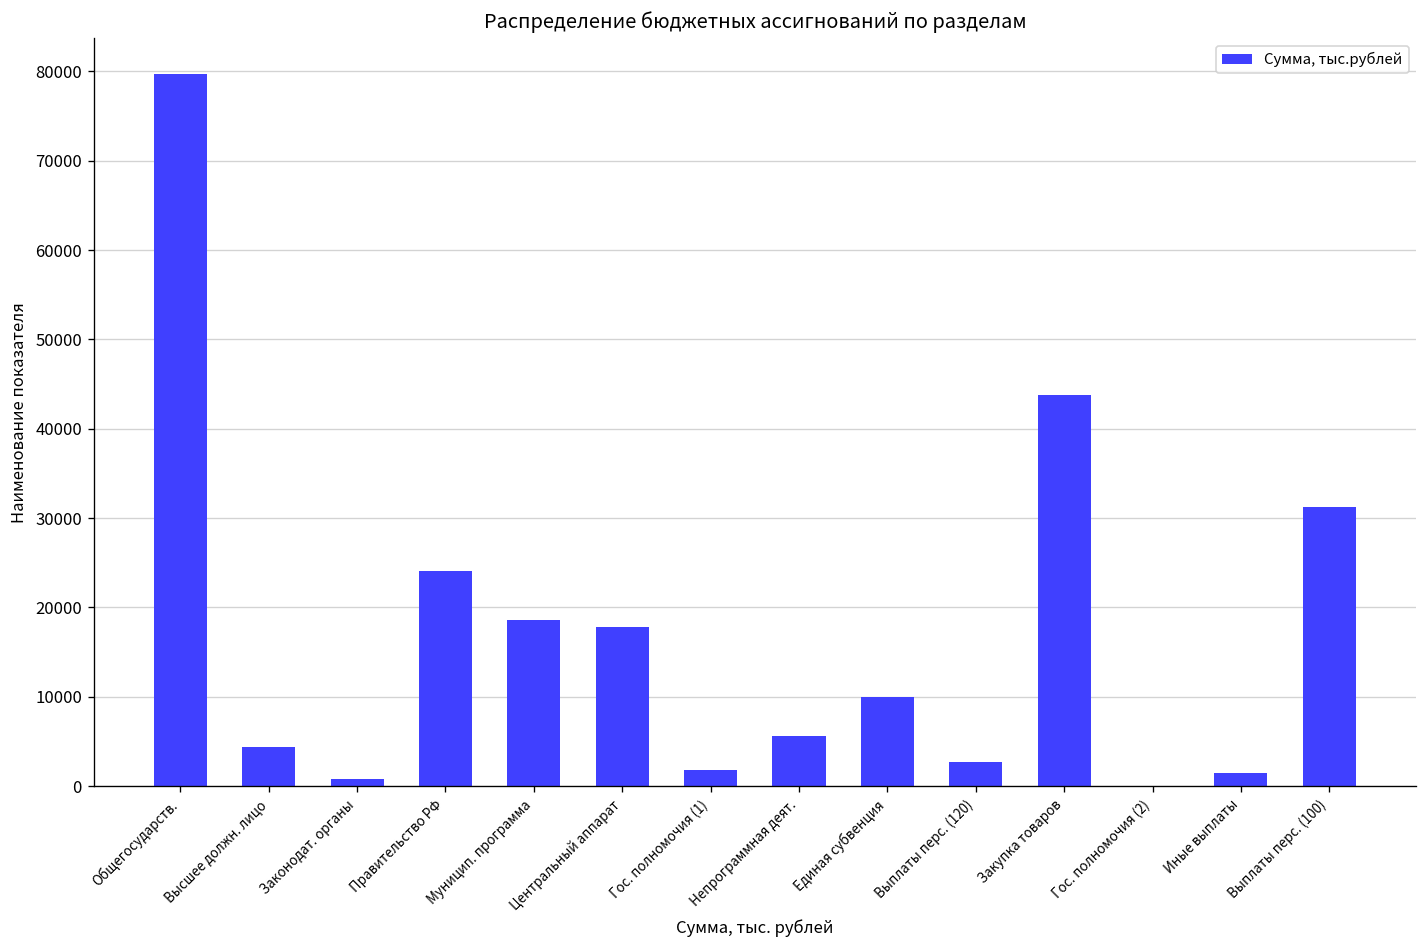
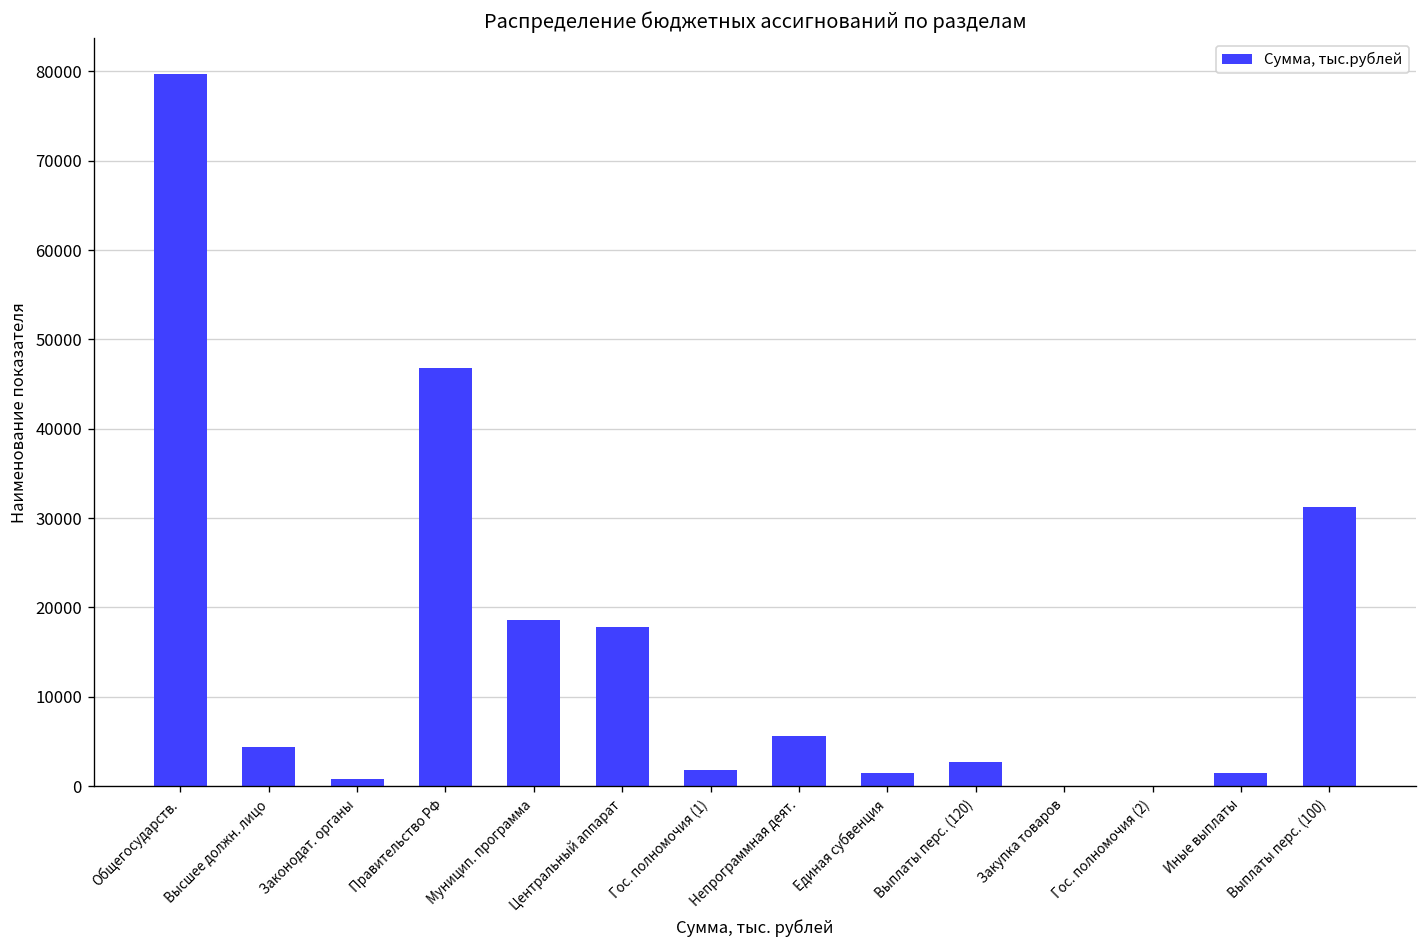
Правительство РФ: 24000 -> 47000
Единая субвенция: 10000 -> 1000
Закупка товаров: 44000 -> 0
